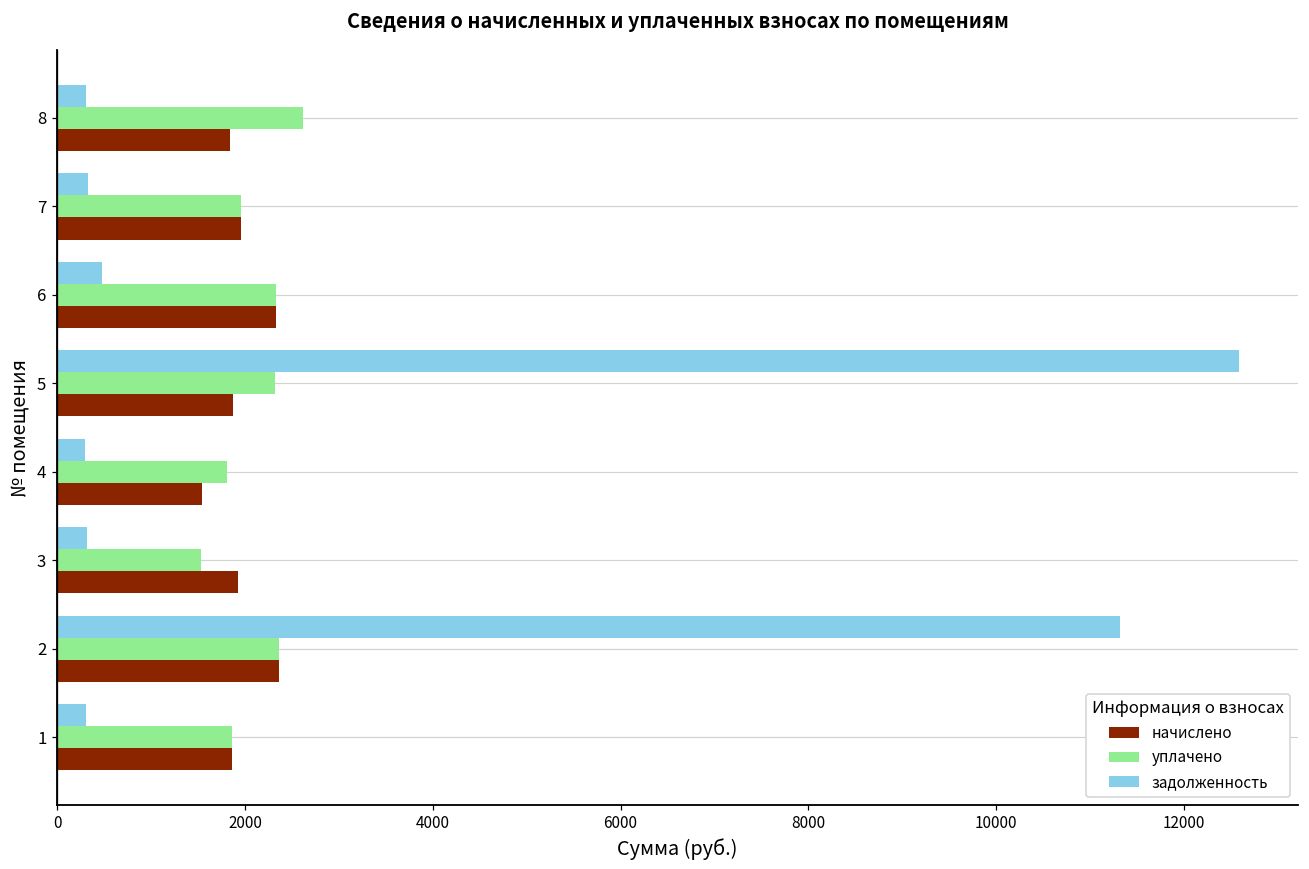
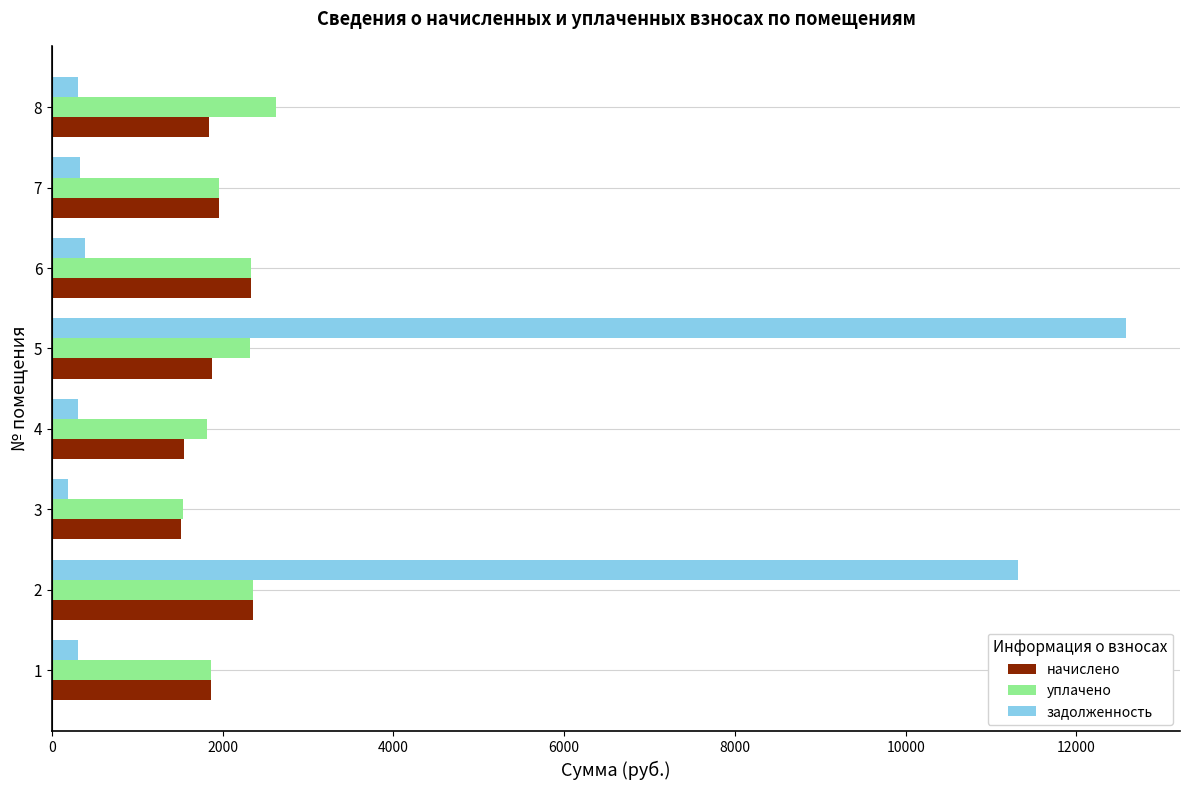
задолженность, 6: 500 -> 400
задолженность, 3: 300 -> 200
начислено, 3: 1900 -> 1500
